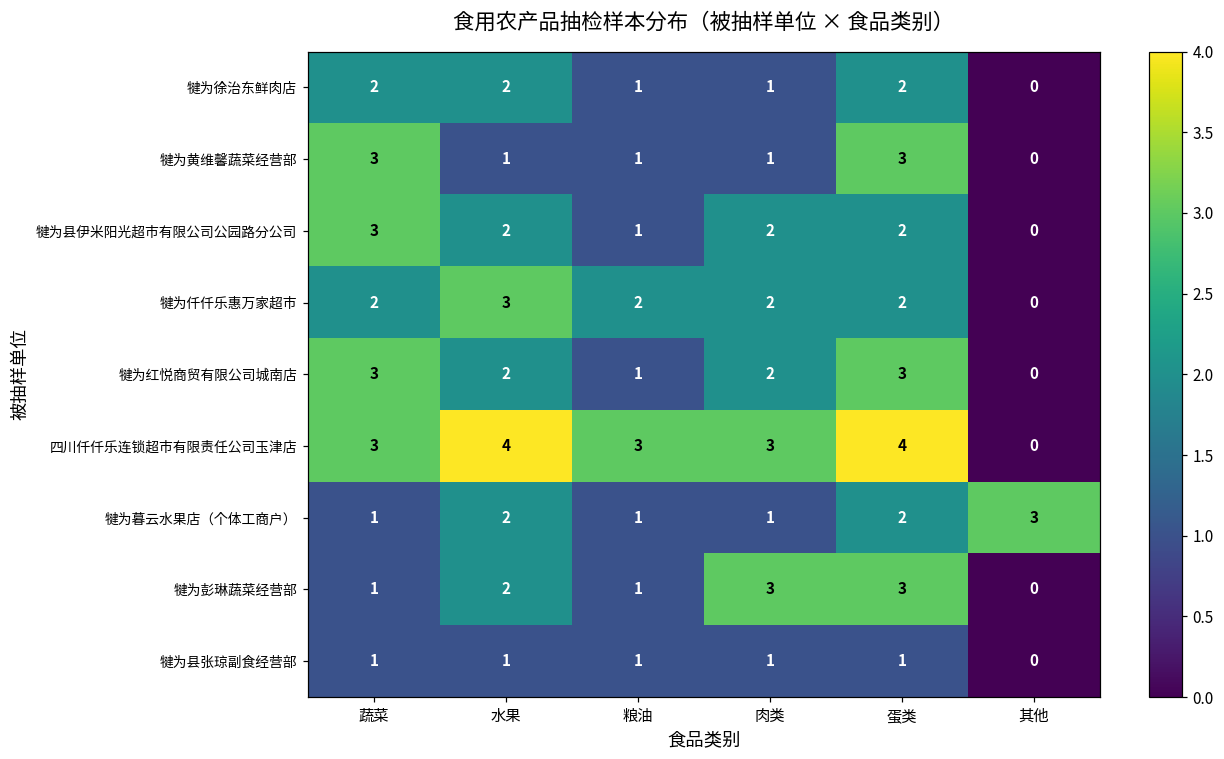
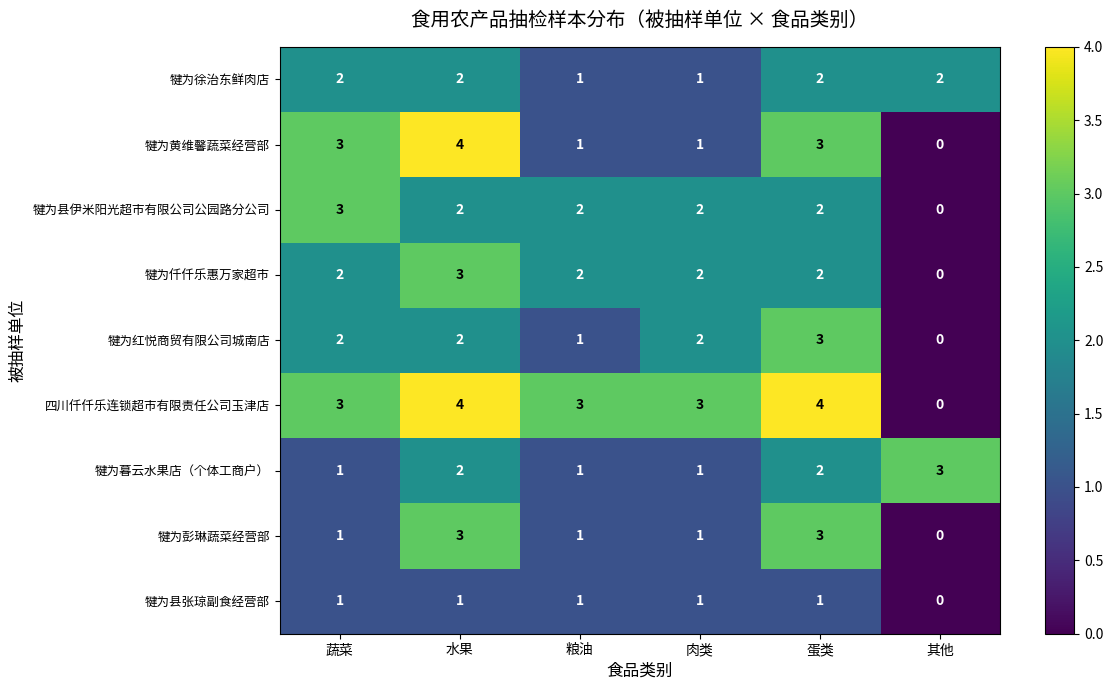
犍为徐治东鲜肉店, 其他: 0 -> 2
犍为黄维馨蔬菜经营部, 水果: 1 -> 4
犍为县伊米阳光超市有限公司公园路分公司, 粮油: 1 -> 2
犍为红悦商贸有限公司城南店, 蔬菜: 3 -> 2
犍为彭琳蔬菜经营部, 水果: 2 -> 3
犍为彭琳蔬菜经营部, 肉类: 3 -> 1
